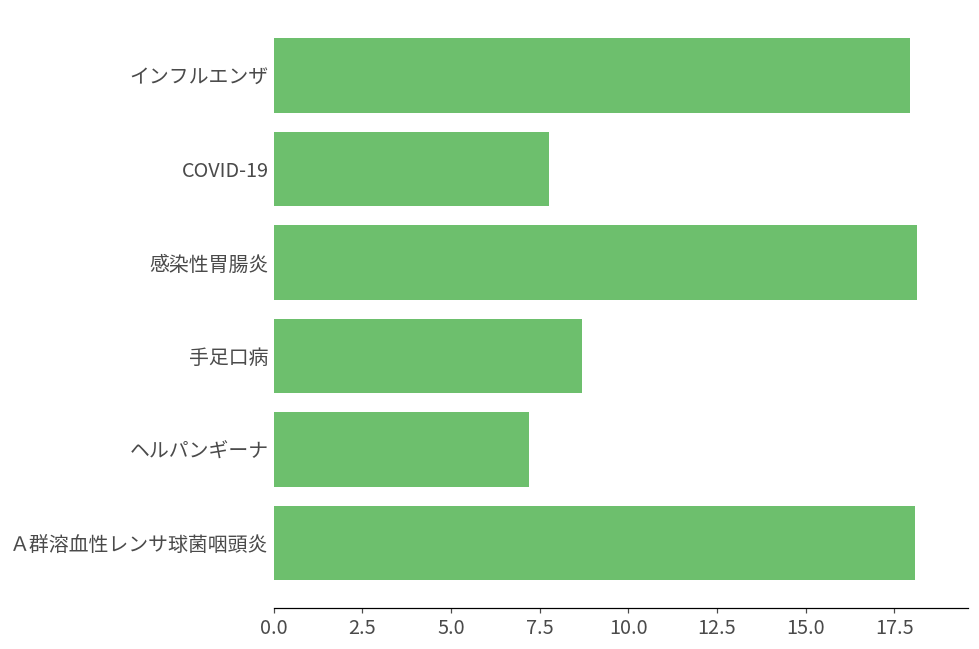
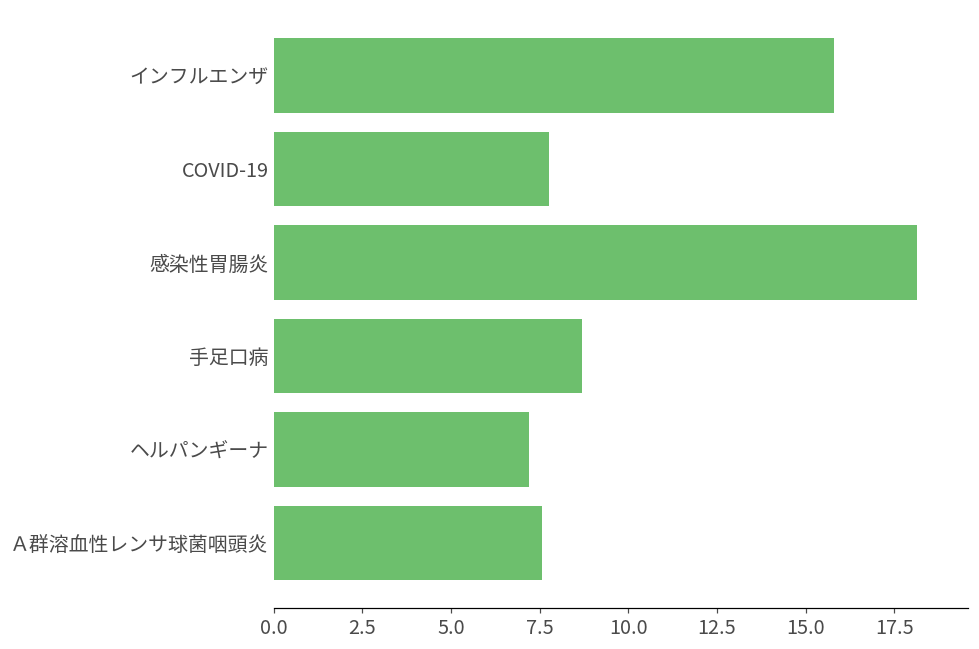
インフルエンザ: 17.9 -> 15.8
Ａ群溶血性レンサ球菌咽頭炎: 18.1 -> 7.6
